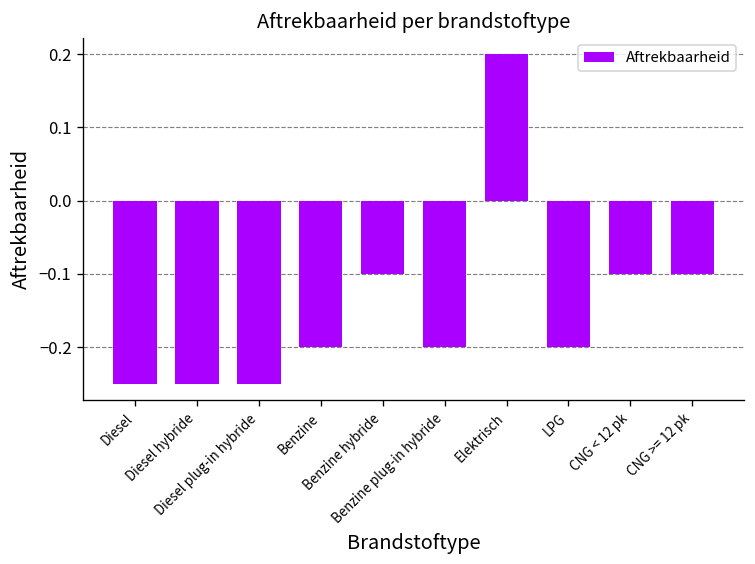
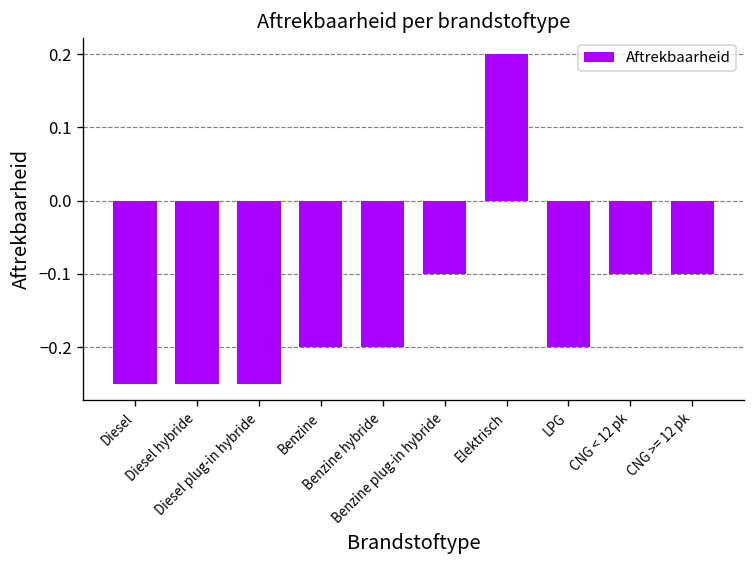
Benzine hybride: -0.10 -> -0.20
Benzine plug-in hybride: -0.20 -> -0.10
